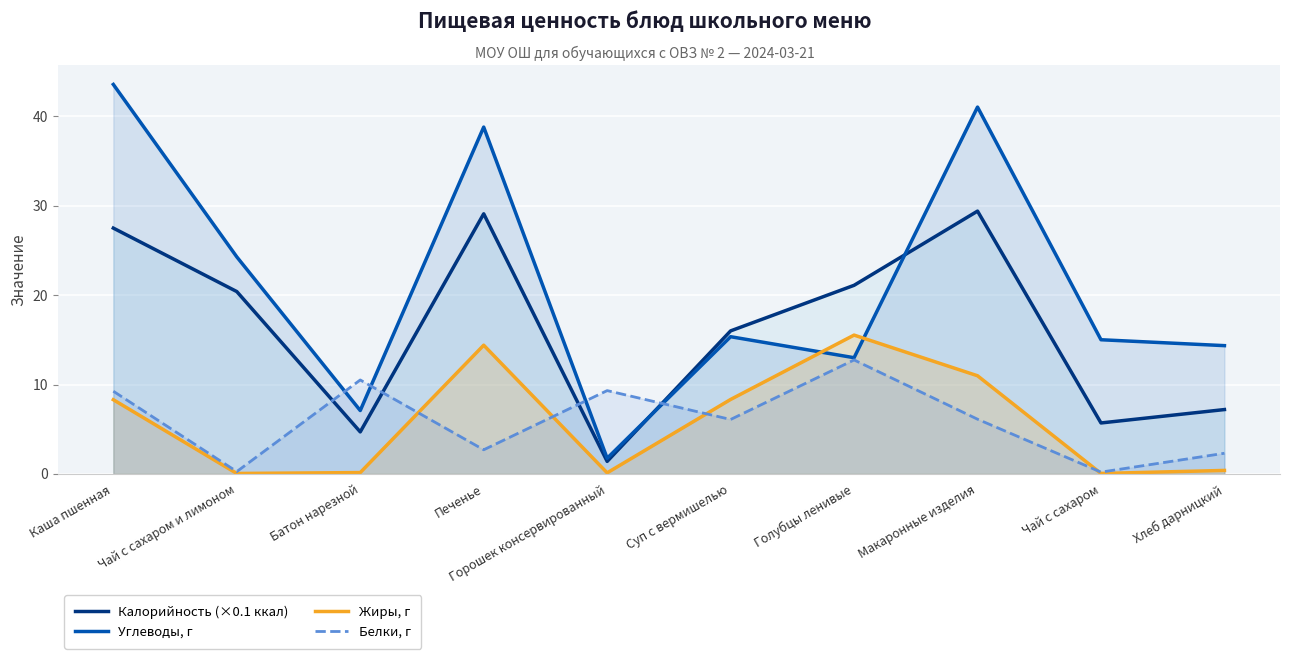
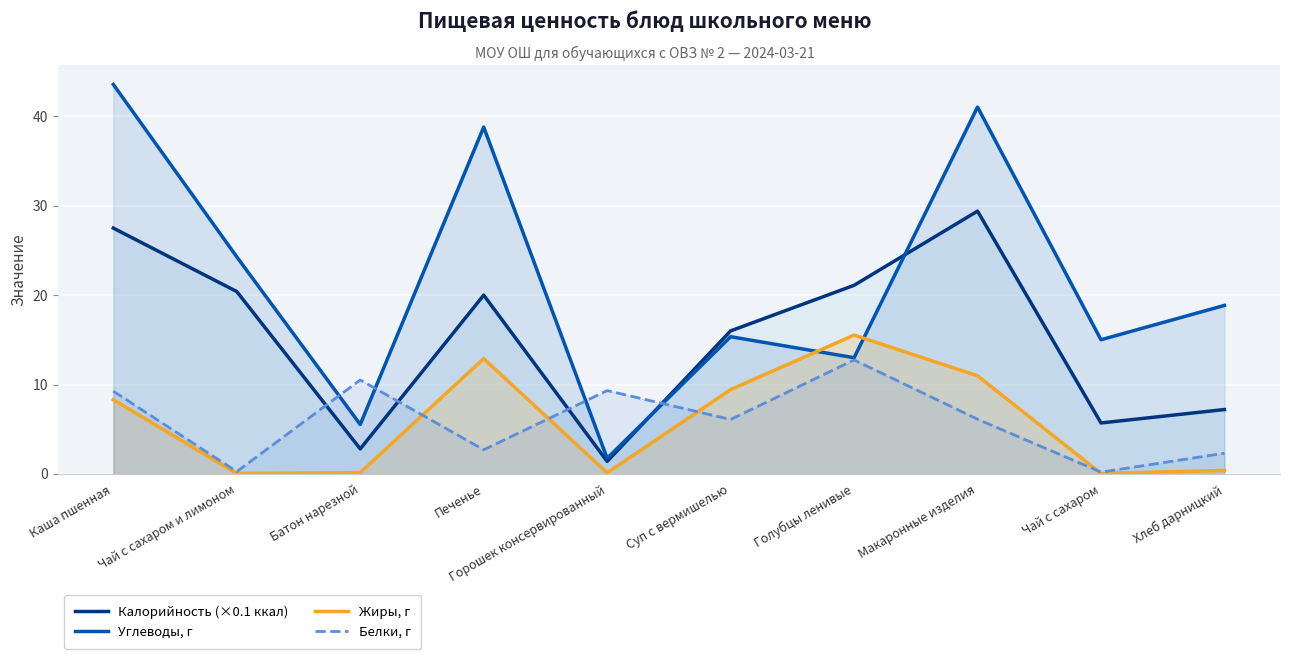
Калорийность (×0.1 ккал), Батон нарезной: 5 -> 3
Углеводы, г, Батон нарезной: 7 -> 6
Калорийность (×0.1 ккал), Печенье: 29 -> 20
Жиры, г, Печенье: 14 -> 13
Жиры, г, Суп с вермишелью: 8 -> 9
Углеводы, г, Хлеб дарницкий: 14 -> 19
